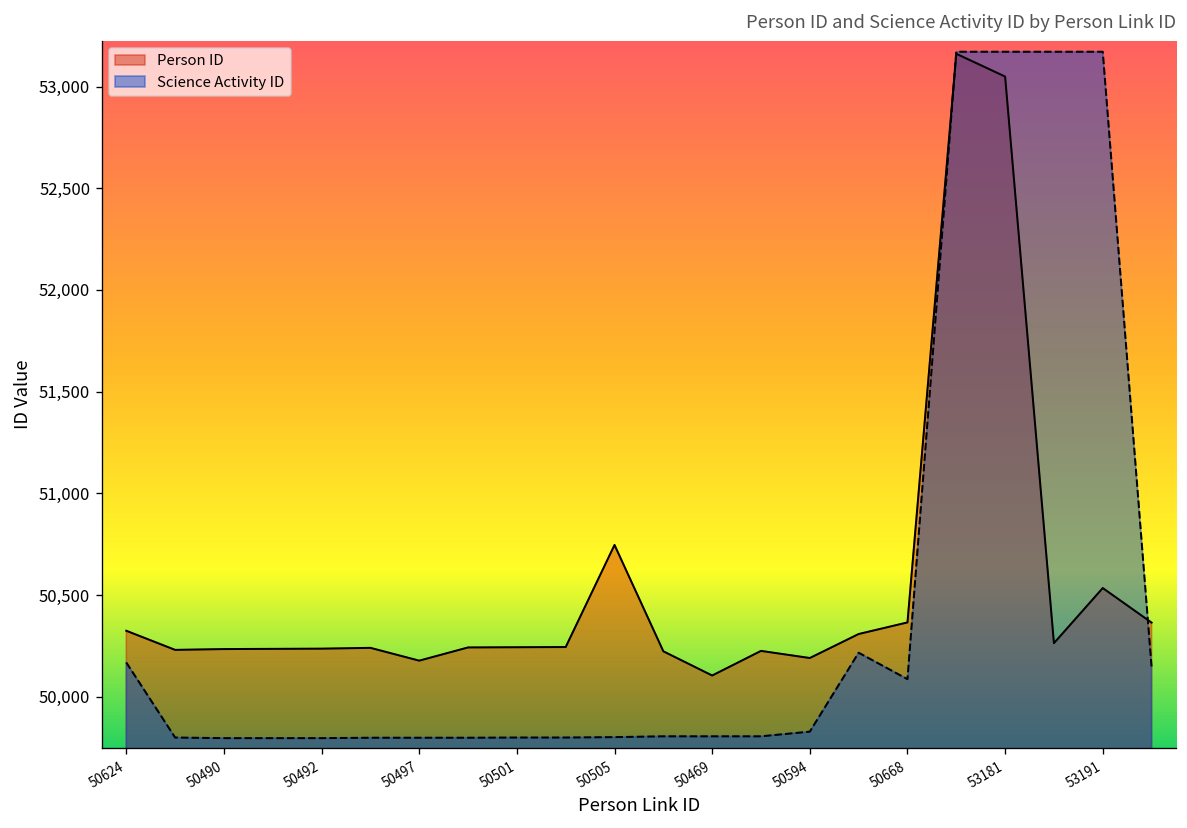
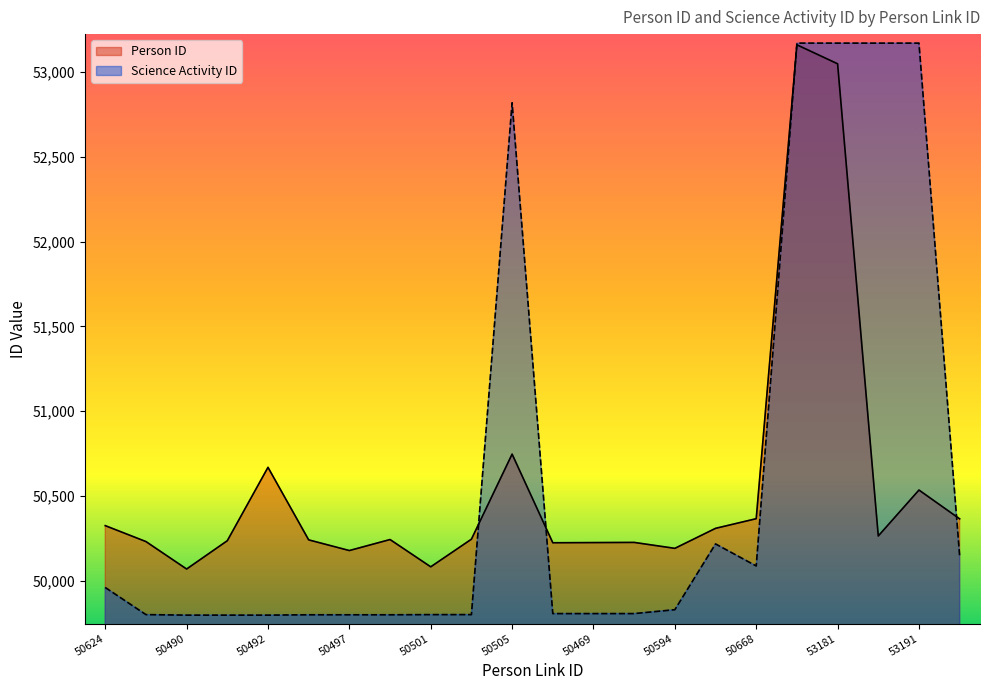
Science Activity ID, 50624: 50,170 -> 49,960
Person ID, 50490: 50,230 -> 50,070
Person ID, 50492: 50,240 -> 50,670
Person ID, 50501: 50,240 -> 50,080
Science Activity ID, 50505: 49,800 -> 52,820
Person ID, 50469: 50,100 -> 50,220
